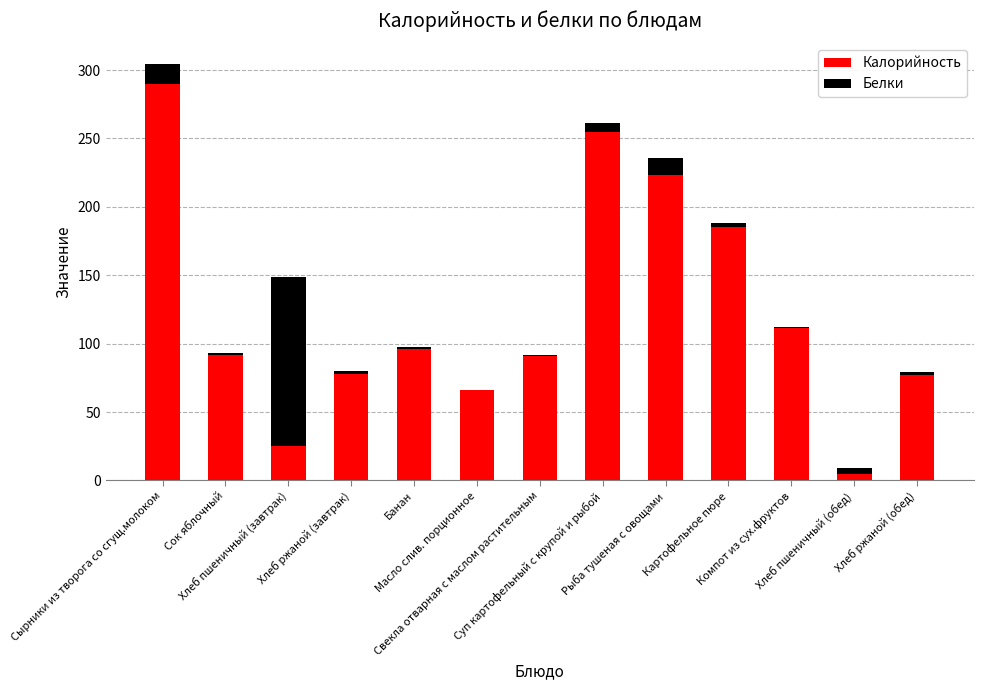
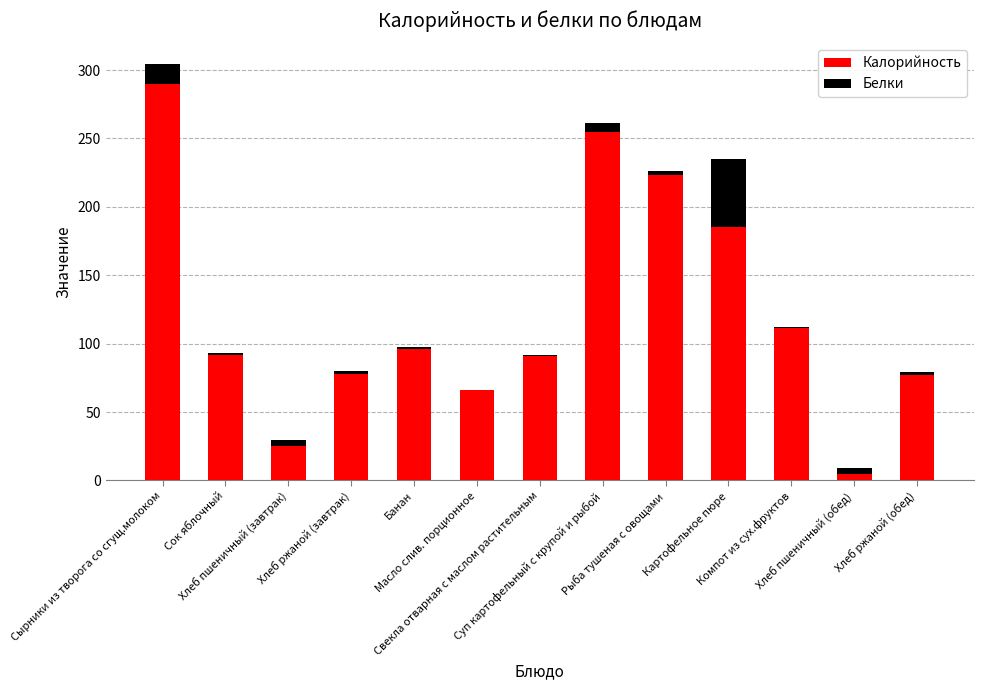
Белки, Хлеб пшеничный (завтрак): 123 -> 4
Белки, Рыба тушеная с овощами: 12 -> 3
Белки, Картофельное пюре: 3 -> 50
